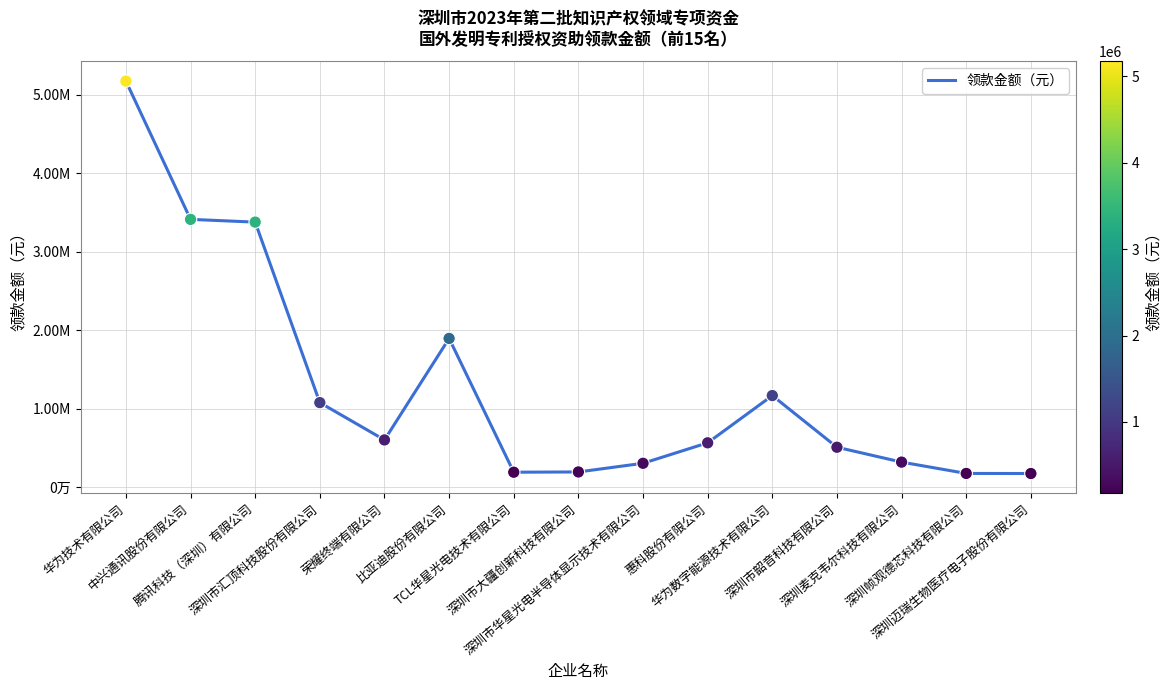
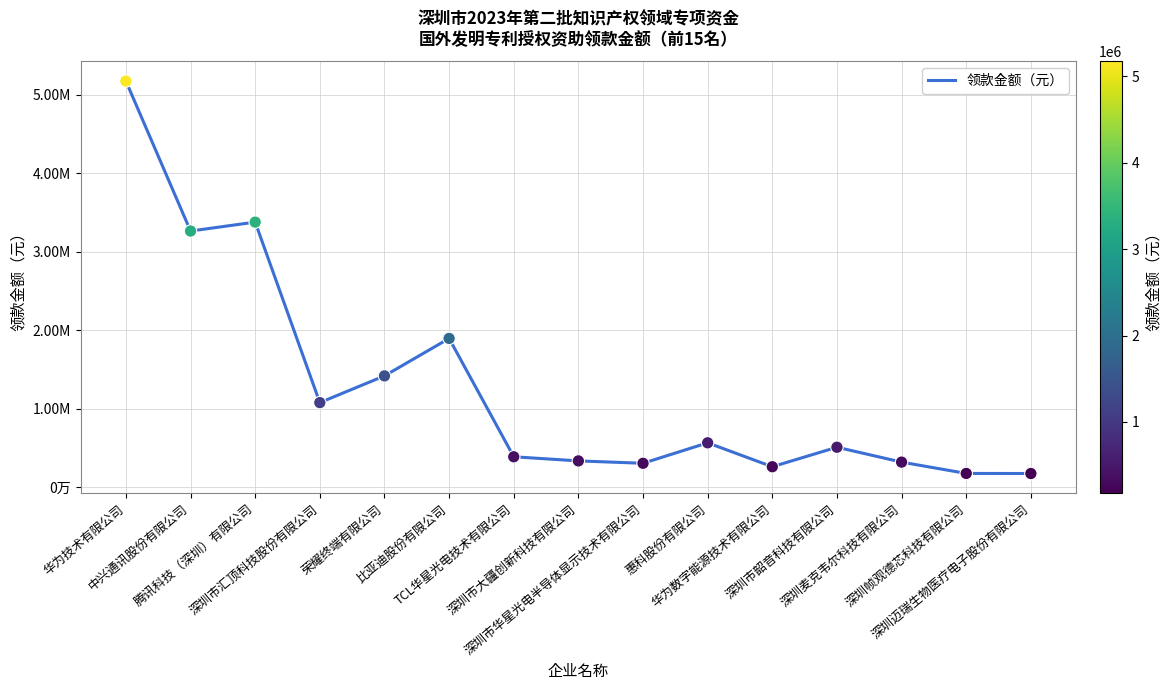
中兴通讯股份有限公司: 3400000 -> 3300000
荣耀终端有限公司: 600000 -> 1400000
TCL华星光电技术有限公司: 200000 -> 400000
深圳市大疆创新科技有限公司: 200000 -> 300000
华为数字能源技术有限公司: 1200000 -> 300000
